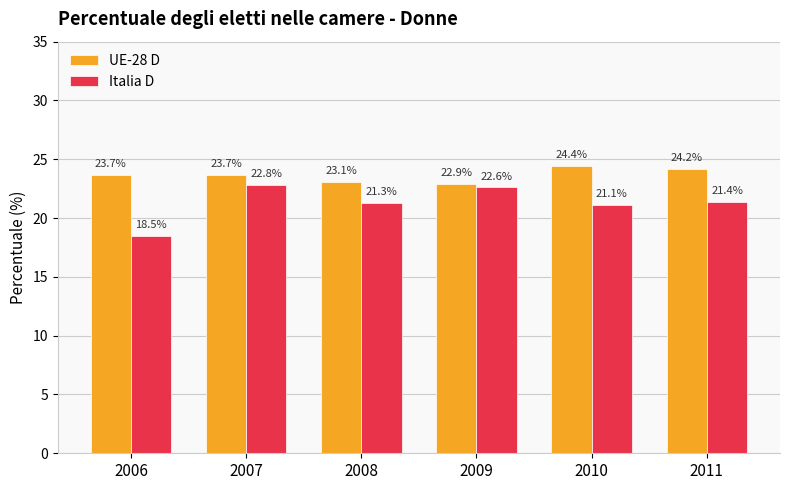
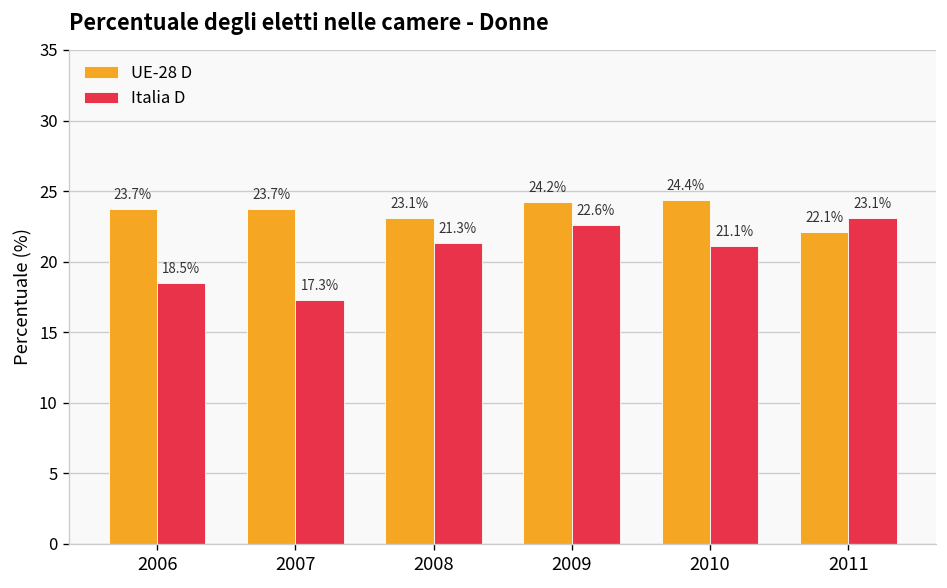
Italia D, 2007: 22.8% -> 17.3%
UE-28 D, 2009: 22.9% -> 24.2%
UE-28 D, 2011: 24.2% -> 22.1%
Italia D, 2011: 21.4% -> 23.1%
